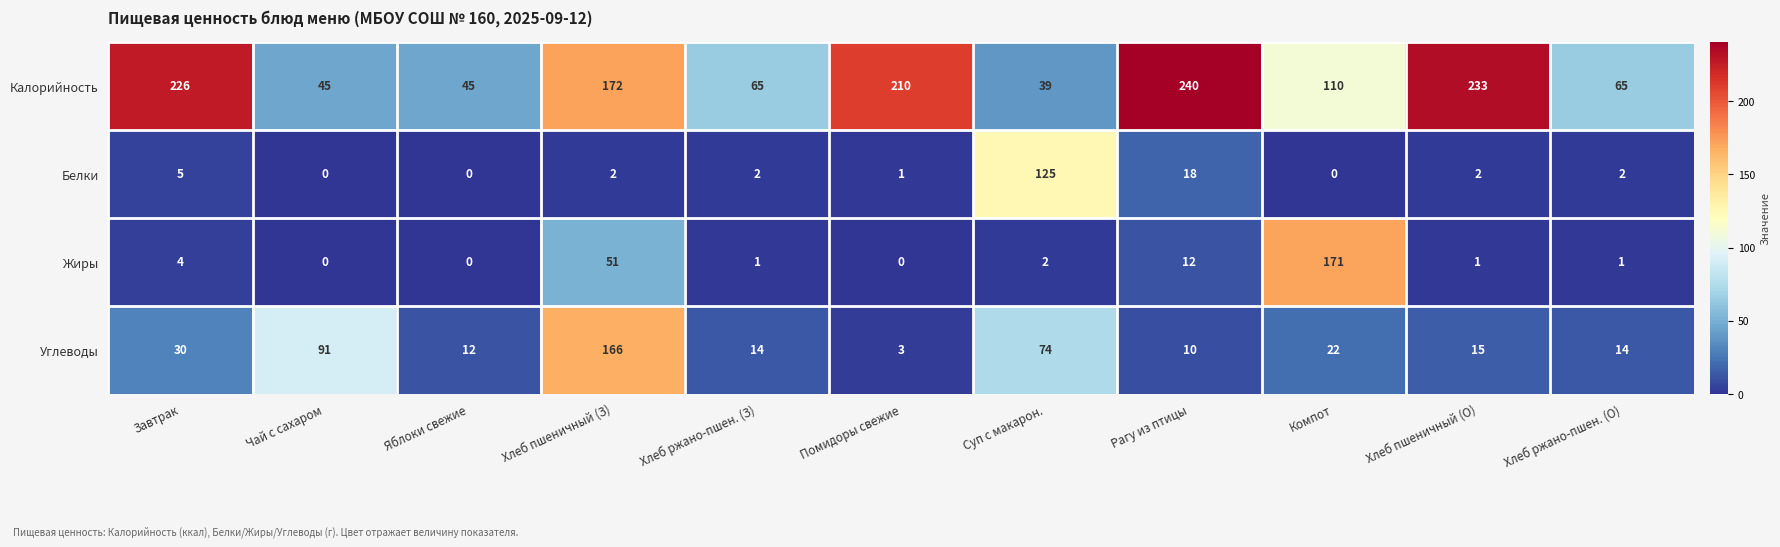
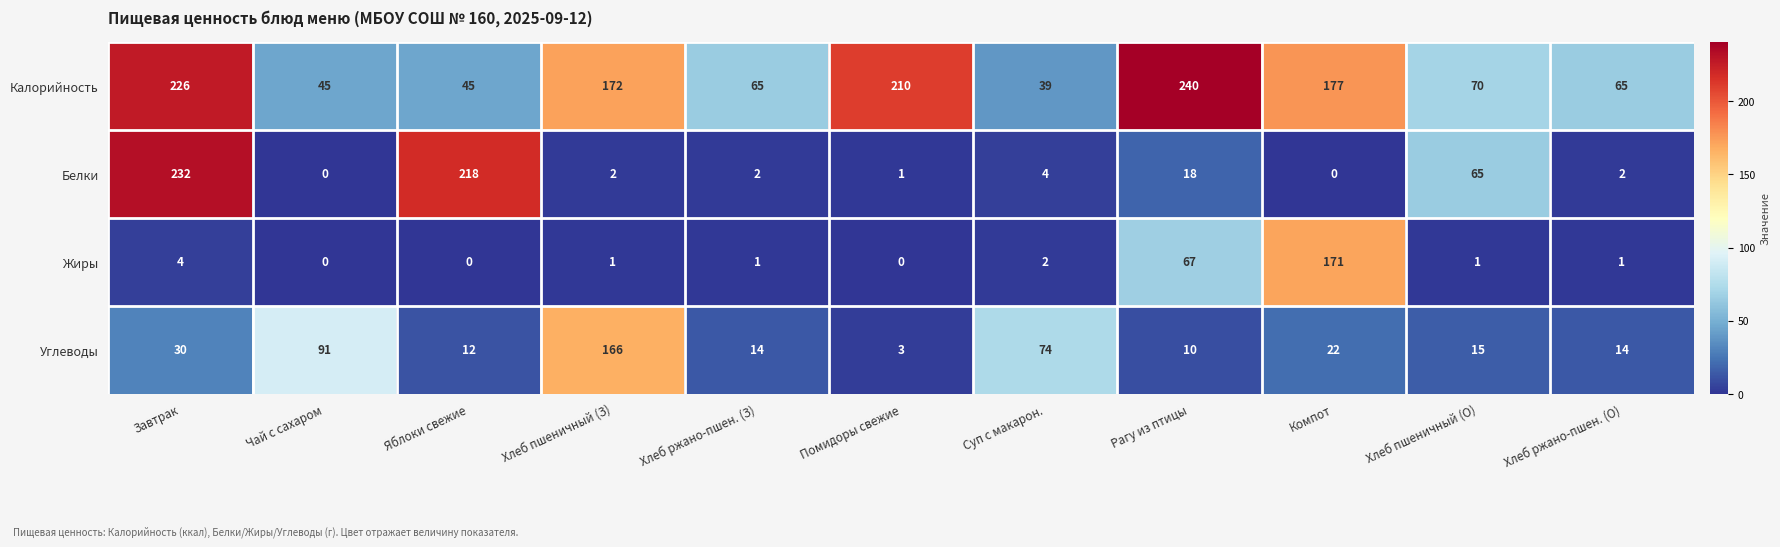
Калорийность, Компот: 110 -> 177
Калорийность, Хлеб пшеничный (О): 233 -> 70
Белки, Завтрак: 5 -> 232
Белки, Яблоки свежие: 0 -> 218
Белки, Суп с макарон.: 125 -> 4
Белки, Хлеб пшеничный (О): 2 -> 65
Жиры, Хлеб пшеничный (З): 51 -> 1
Жиры, Рагу из птицы: 12 -> 67
